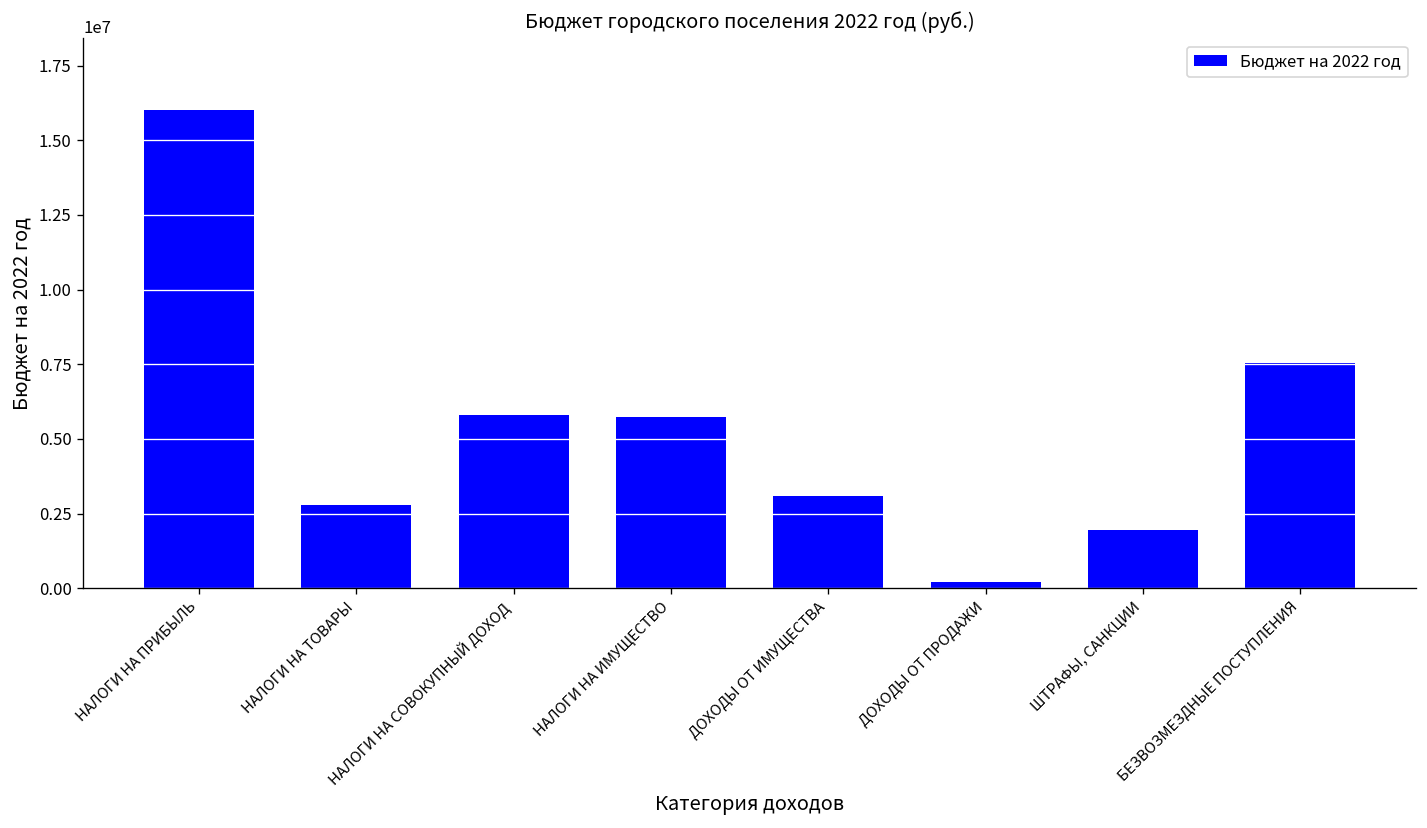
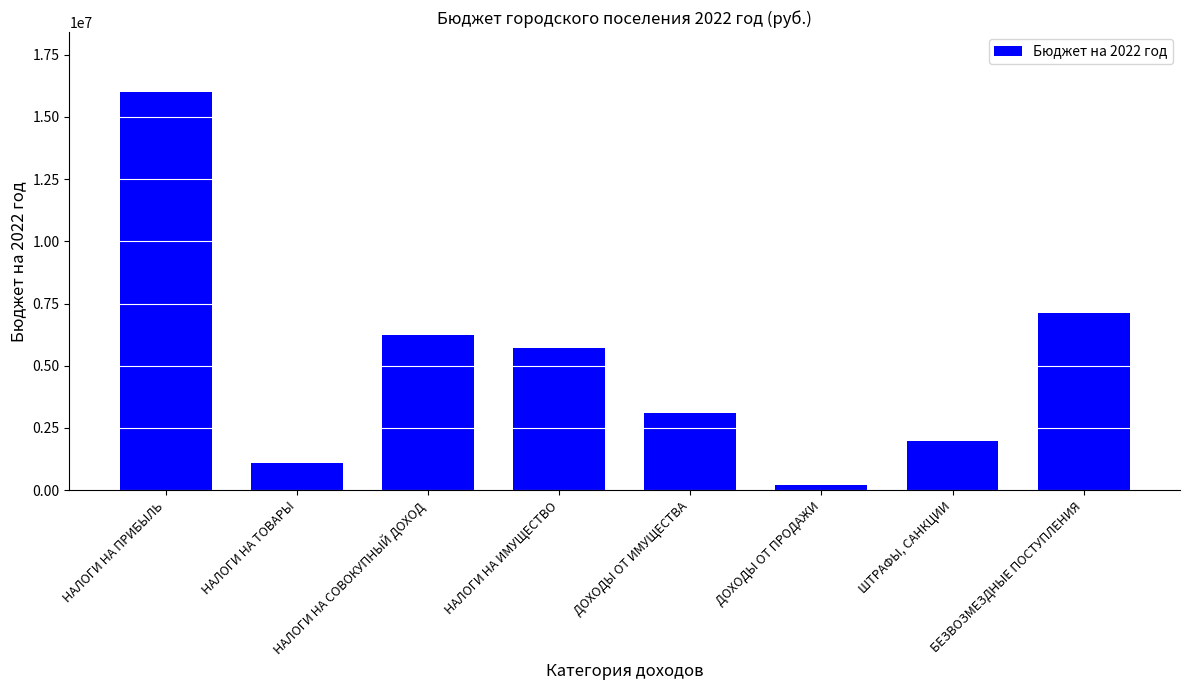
НАЛОГИ НА ТОВАРЫ: 2800000 -> 1100000
НАЛОГИ НА СОВОКУПНЫЙ ДОХОД: 5800000 -> 6200000
БЕЗВОЗМЕЗДНЫЕ ПОСТУПЛЕНИЯ: 7600000 -> 7100000
